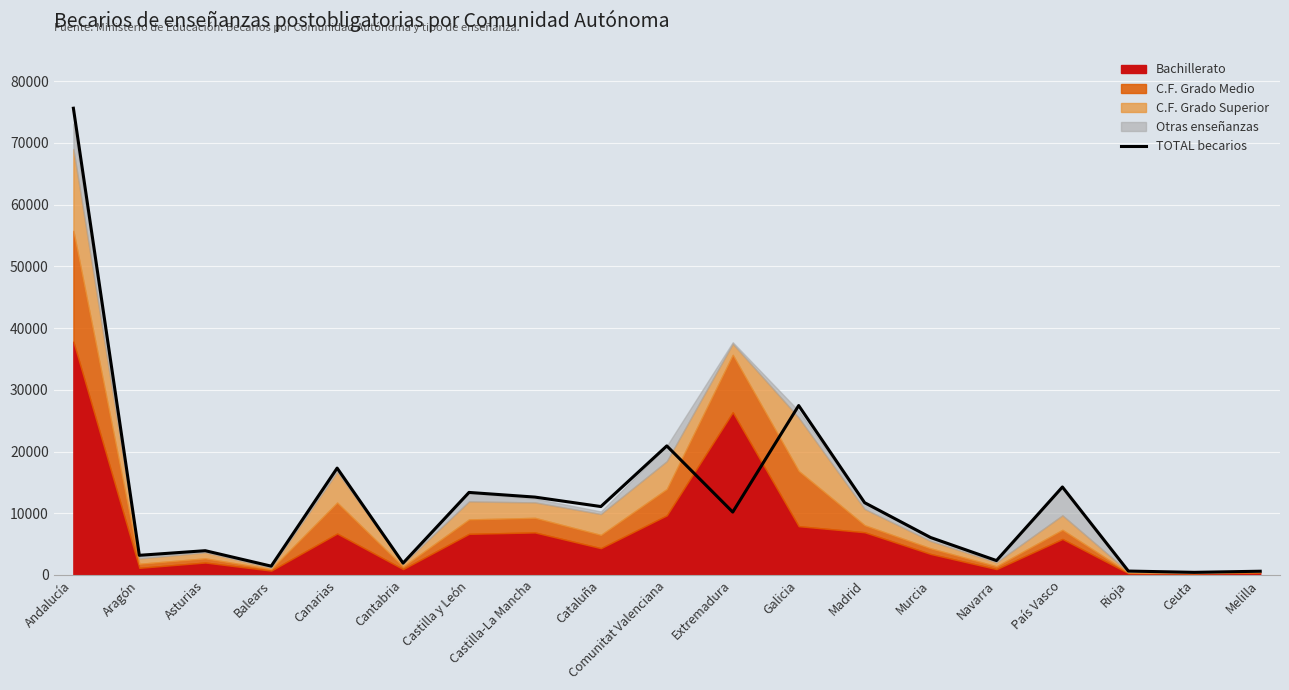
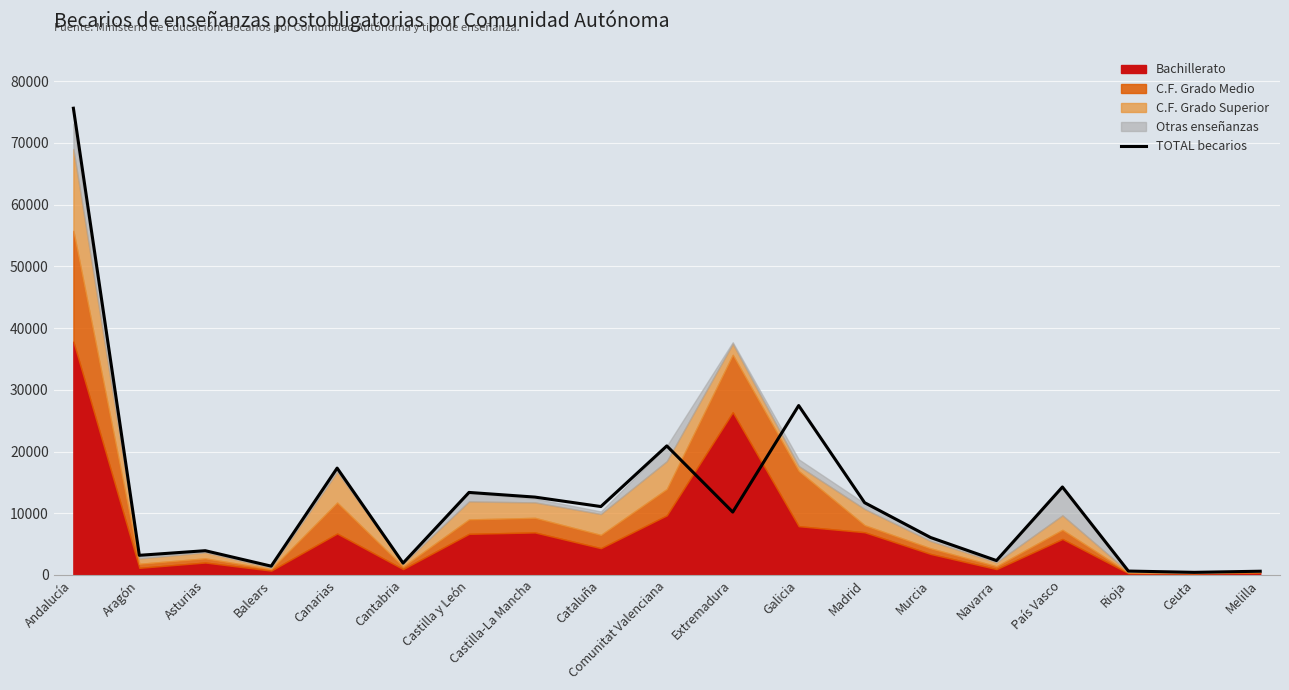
C.F. Grado Superior, Galicia: 9000 -> 1000
